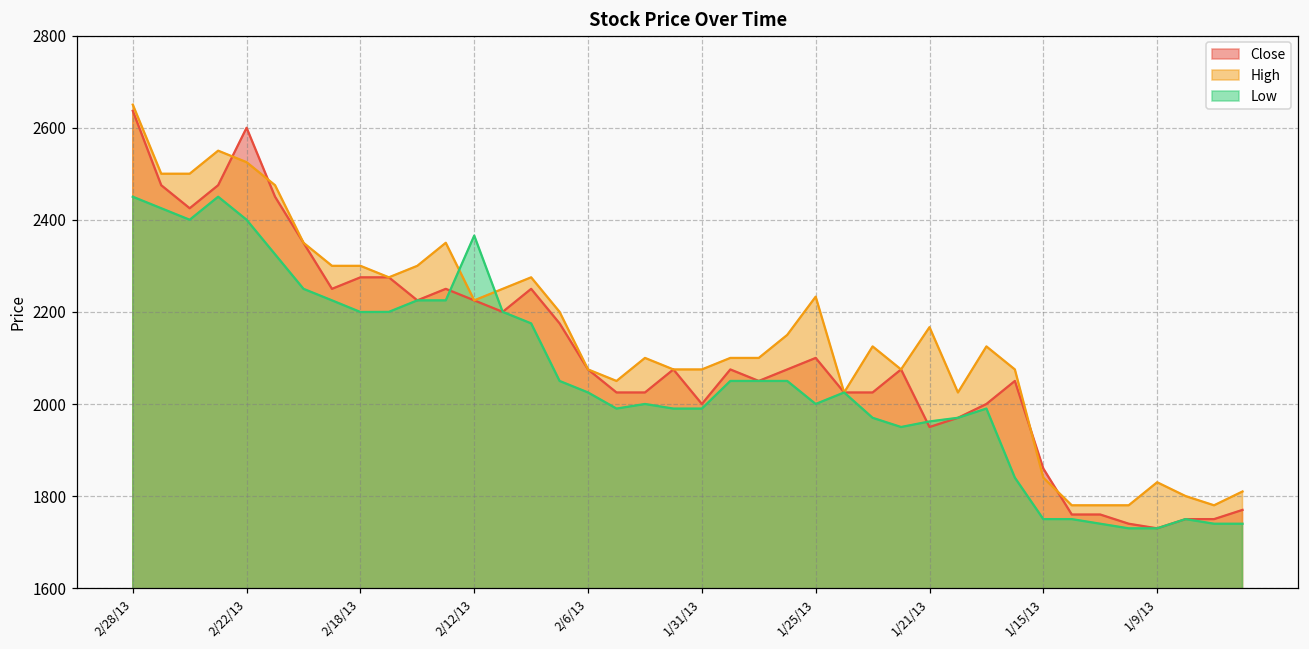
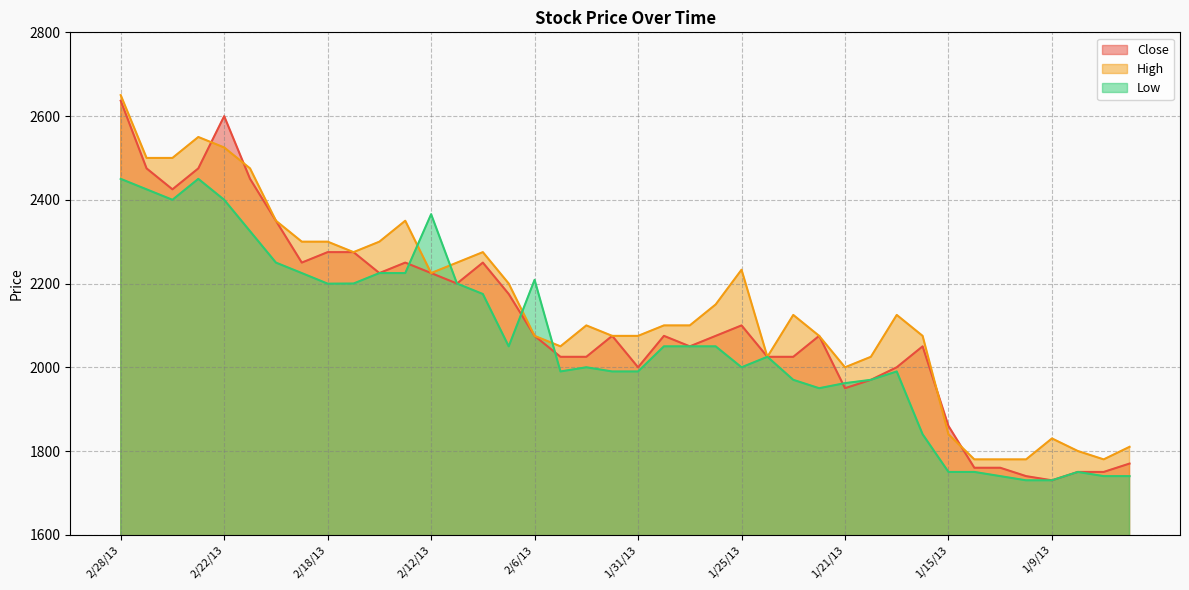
Low, 2/6/13: 2030 -> 2210
High, 1/21/13: 2170 -> 2000
